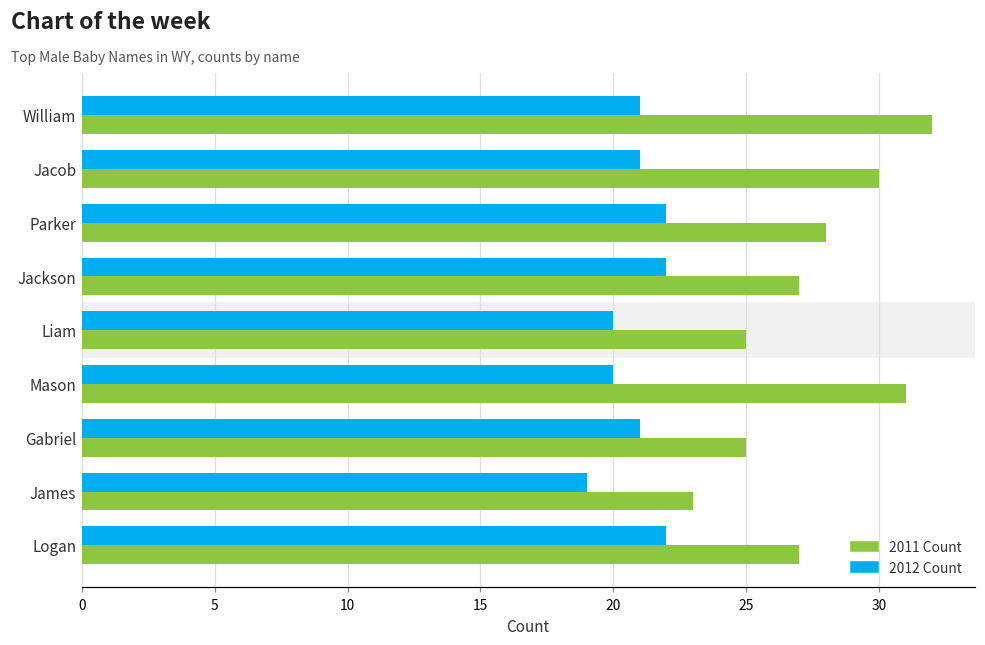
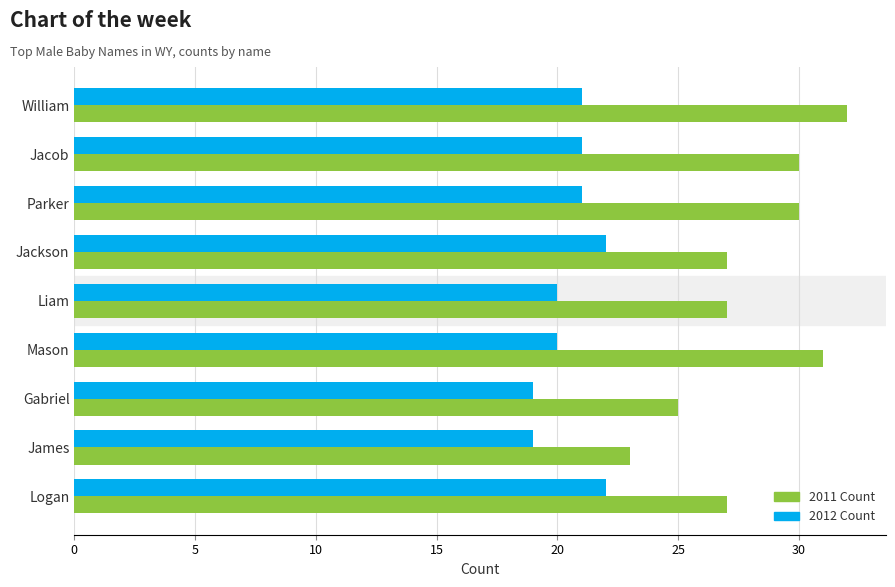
2012 Count, Parker: 22 -> 21
2011 Count, Parker: 28 -> 30
2011 Count, Liam: 25 -> 27
2012 Count, Gabriel: 21 -> 19
